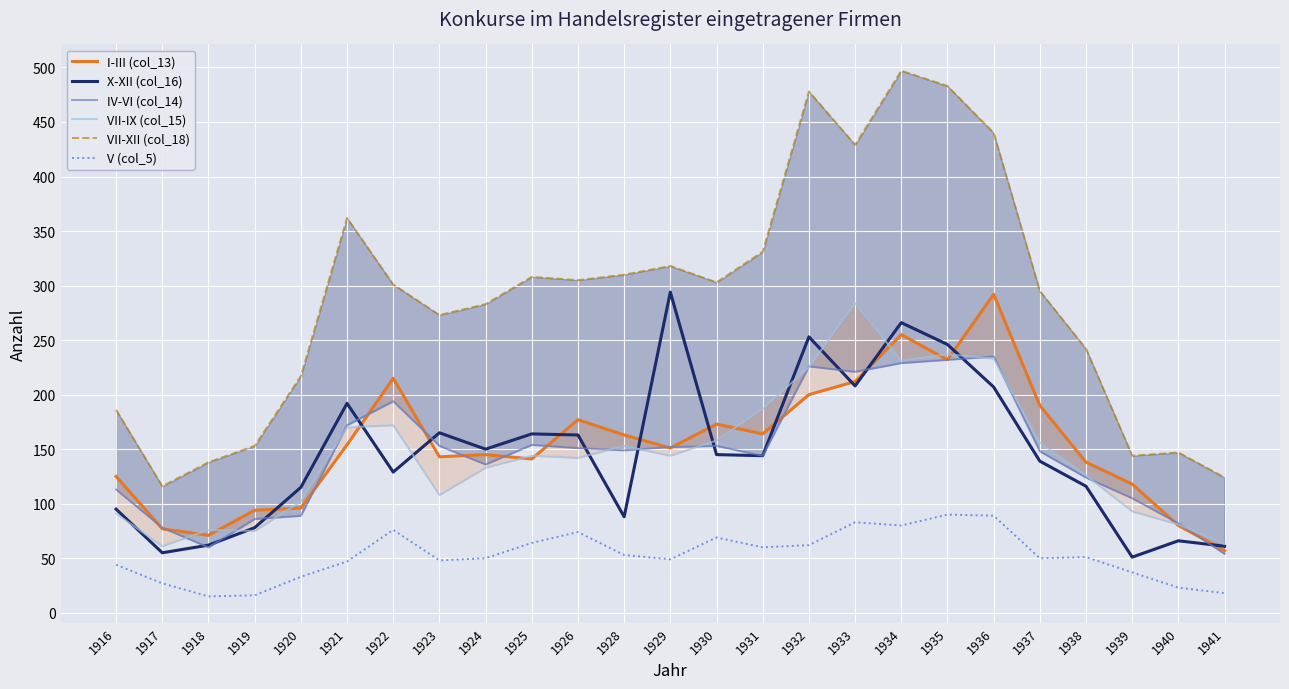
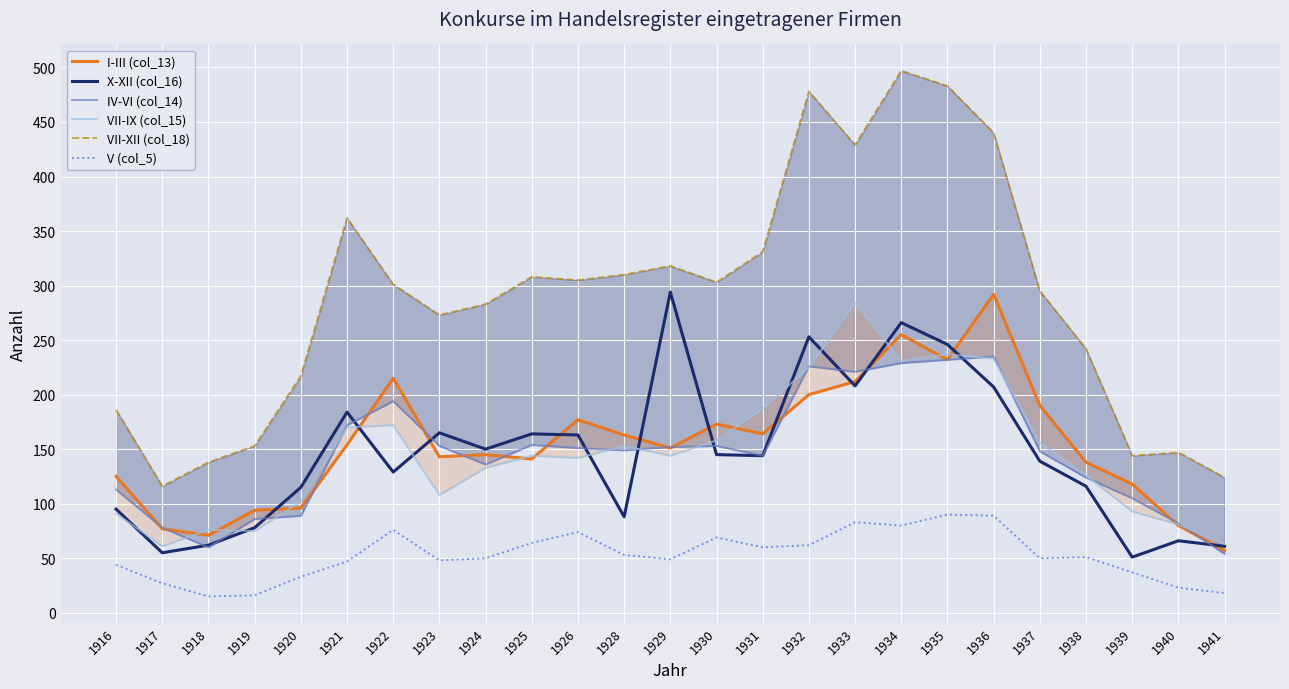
X-XII (col_16), 1921: 192 -> 184
